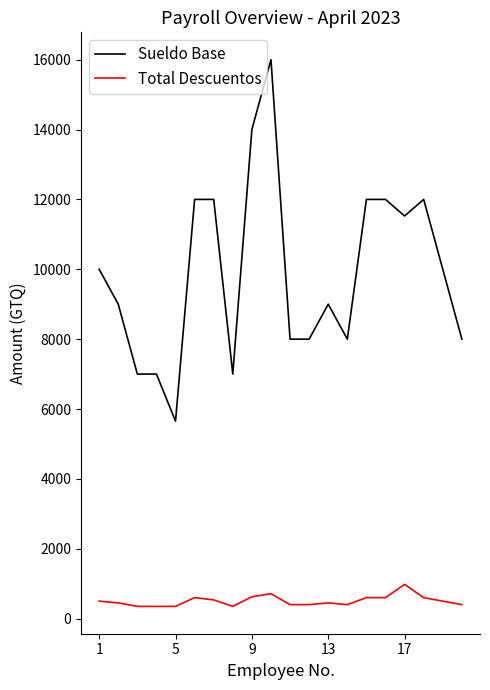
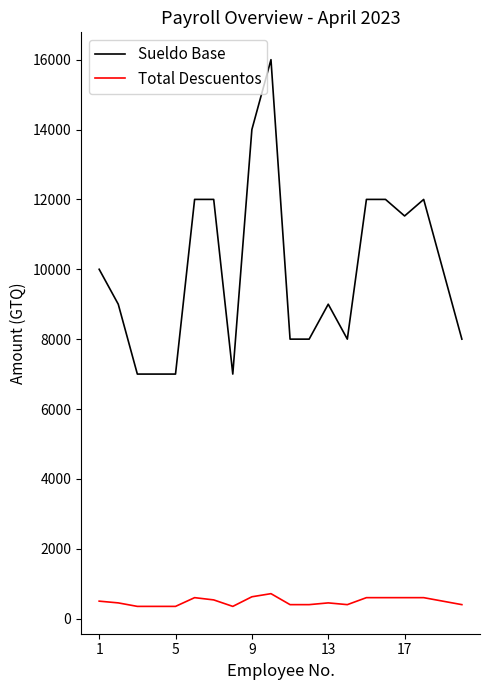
Sueldo Base, 5: 5700 -> 7000
Total Descuentos, 17: 1000 -> 600
